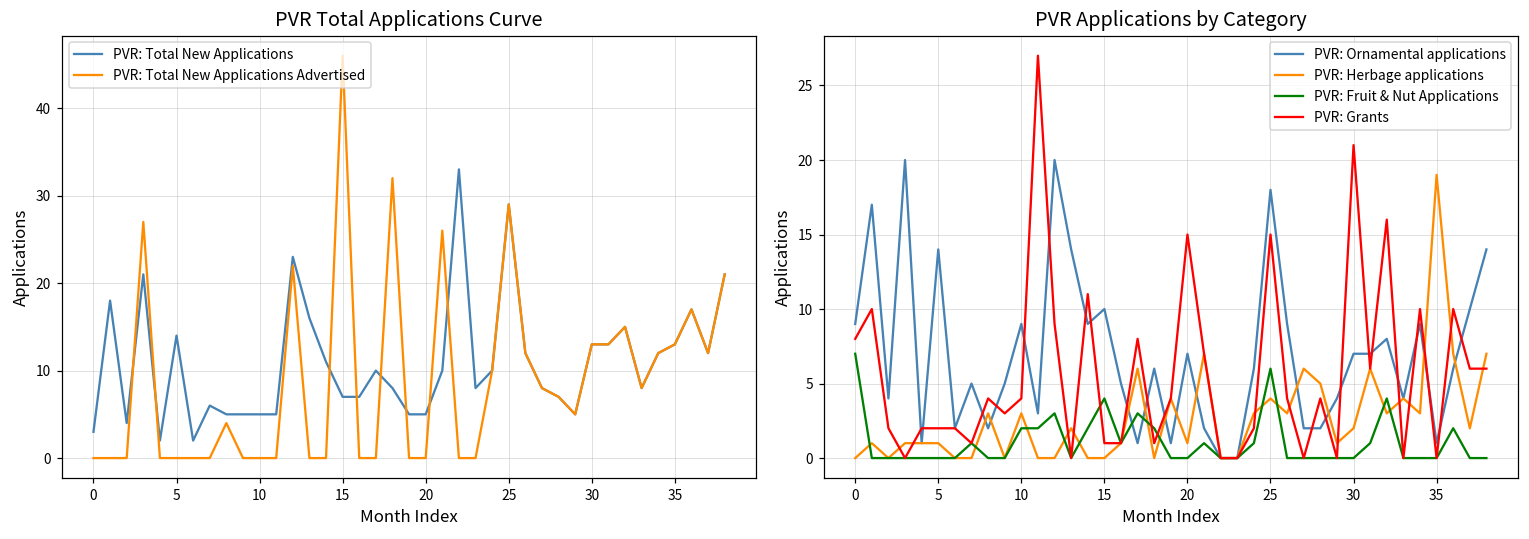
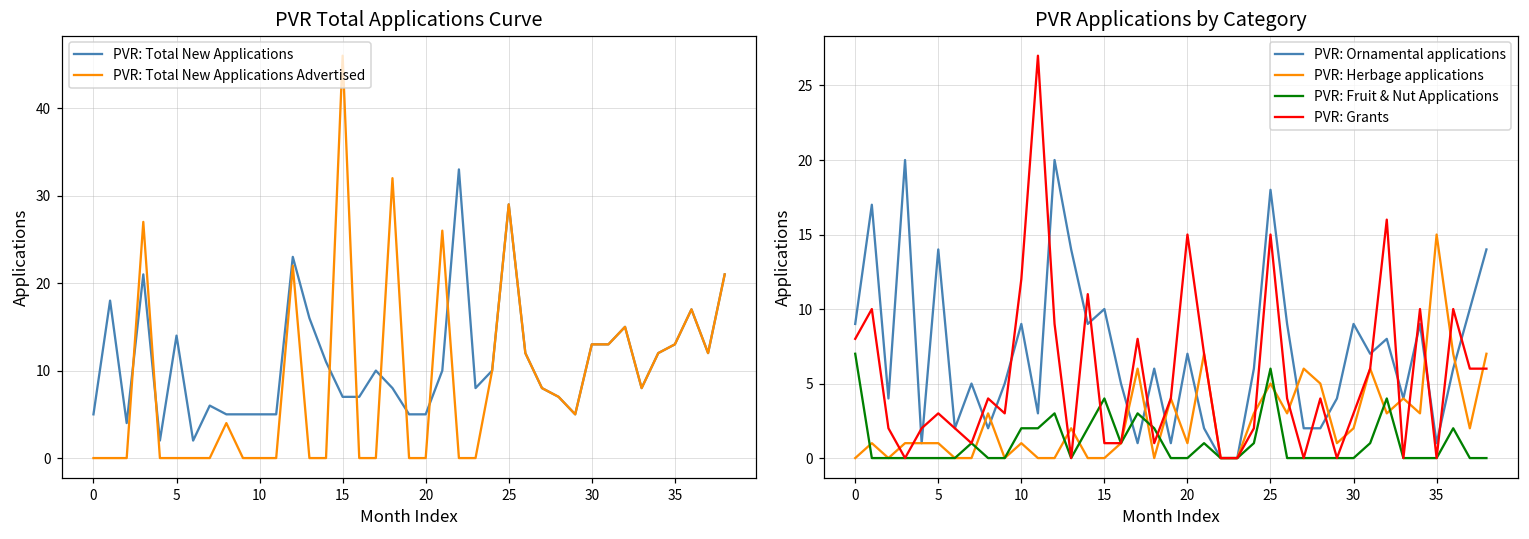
PVR Total Applications Curve, PVR: Total New Applications, 0: 3 -> 5
PVR Applications by Category, PVR: Grants, 5: 2 -> 3
PVR Applications by Category, PVR: Herbage applications, 10: 3 -> 1
PVR Applications by Category, PVR: Grants, 10: 4 -> 12
PVR Applications by Category, PVR: Herbage applications, 25: 4 -> 5
PVR Applications by Category, PVR: Ornamental applications, 30: 7 -> 9
PVR Applications by Category, PVR: Grants, 30: 21 -> 3
PVR Applications by Category, PVR: Herbage applications, 35: 19 -> 15
